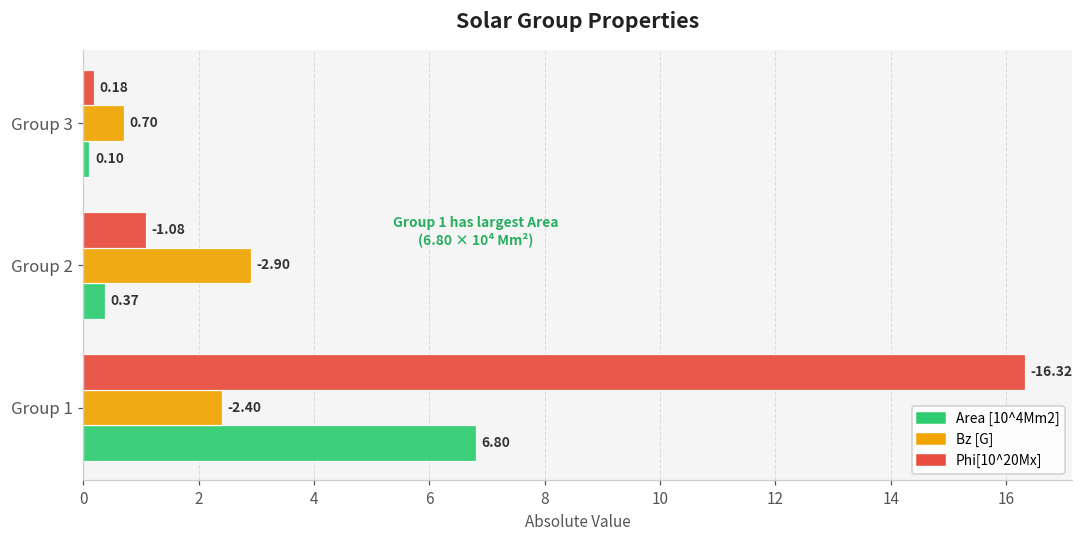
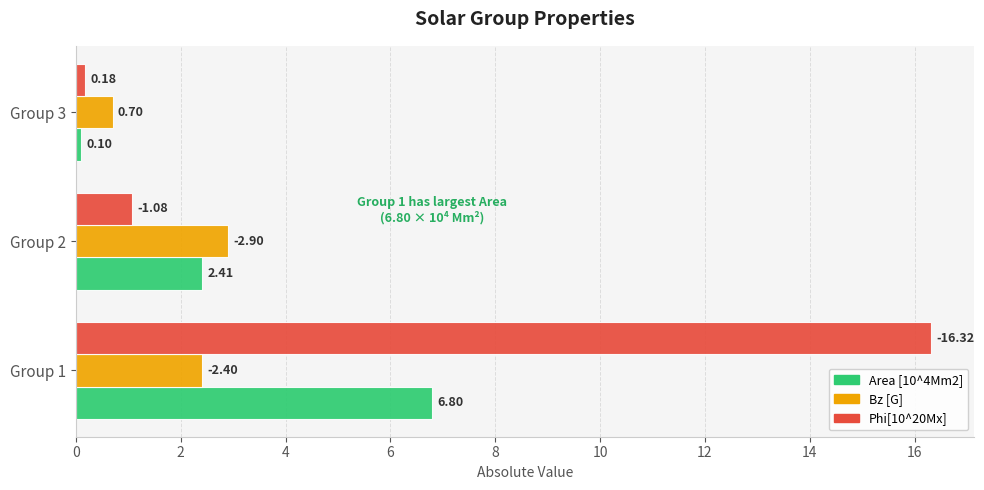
Area [10^4Mm2], Group 2: 0.37 -> 2.41
